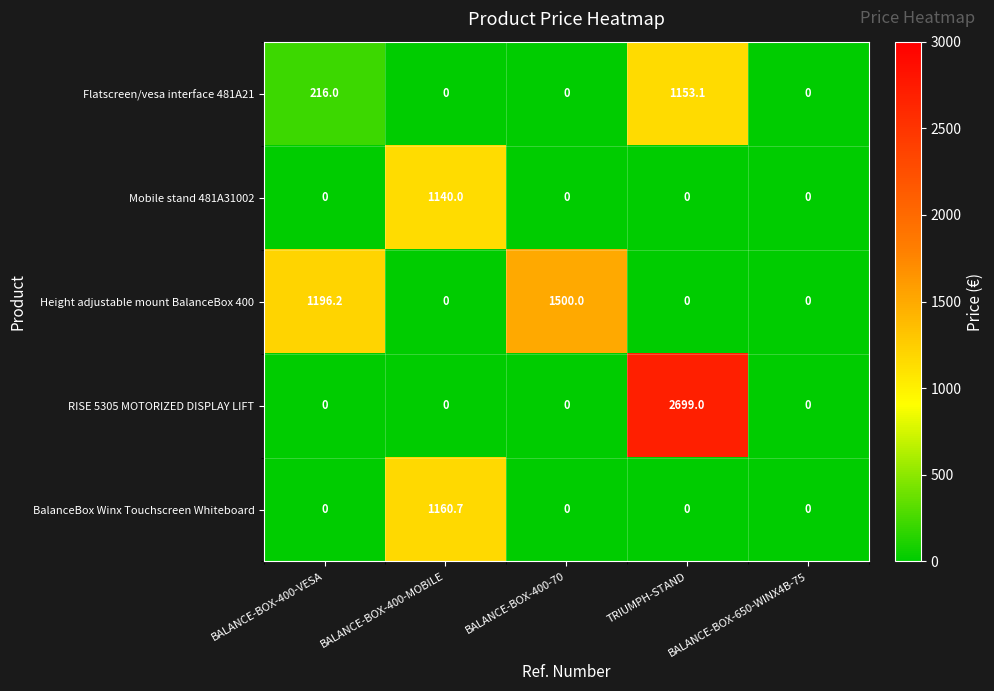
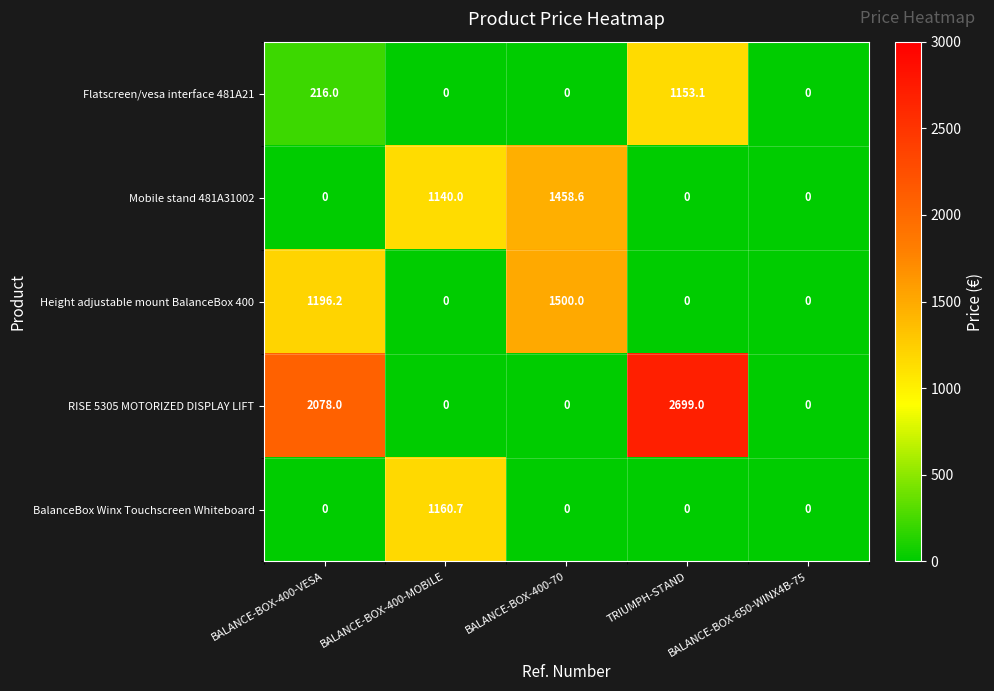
Mobile stand 481A31002, BALANCE-BOX-400-70: 0 -> 1458.6
RISE 5305 MOTORIZED DISPLAY LIFT, BALANCE-BOX-400-VESA: 0 -> 2078.0
